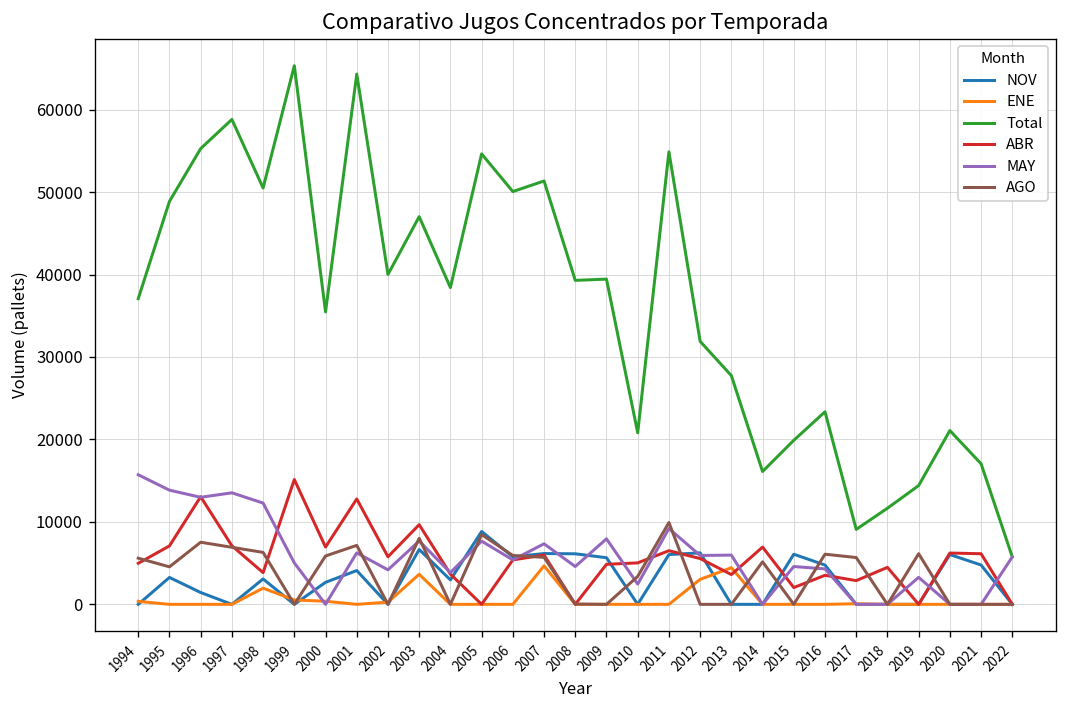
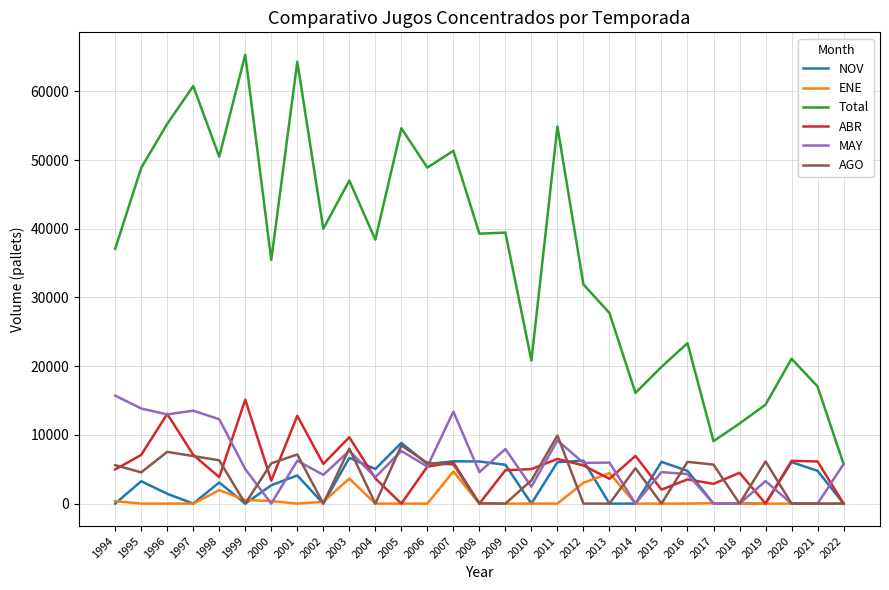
Total, 1997: 59000 -> 61000
ABR, 2000: 7000 -> 3000
NOV, 2004: 3000 -> 5000
Total, 2006: 50000 -> 49000
MAY, 2007: 7000 -> 13000
